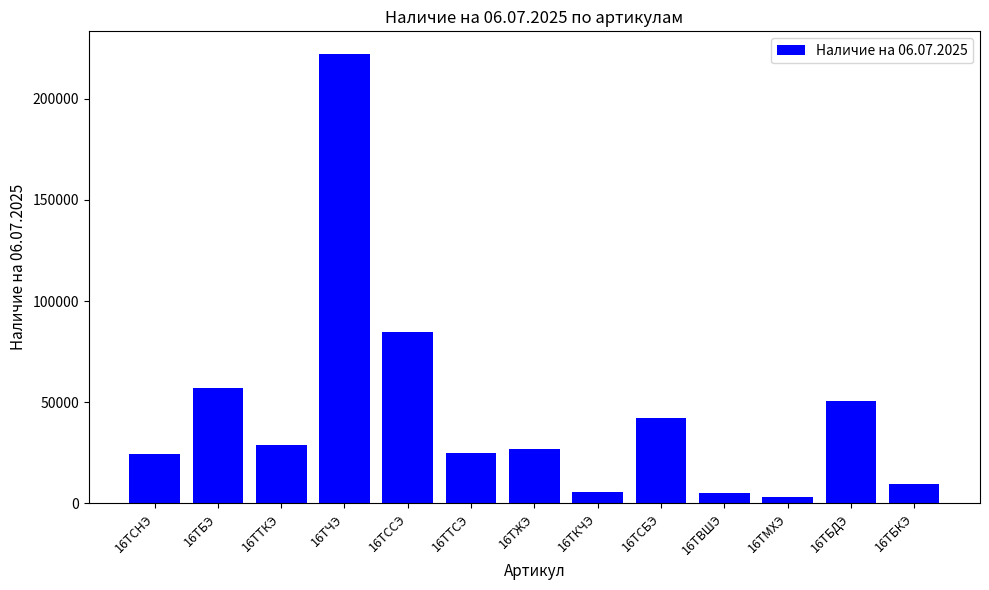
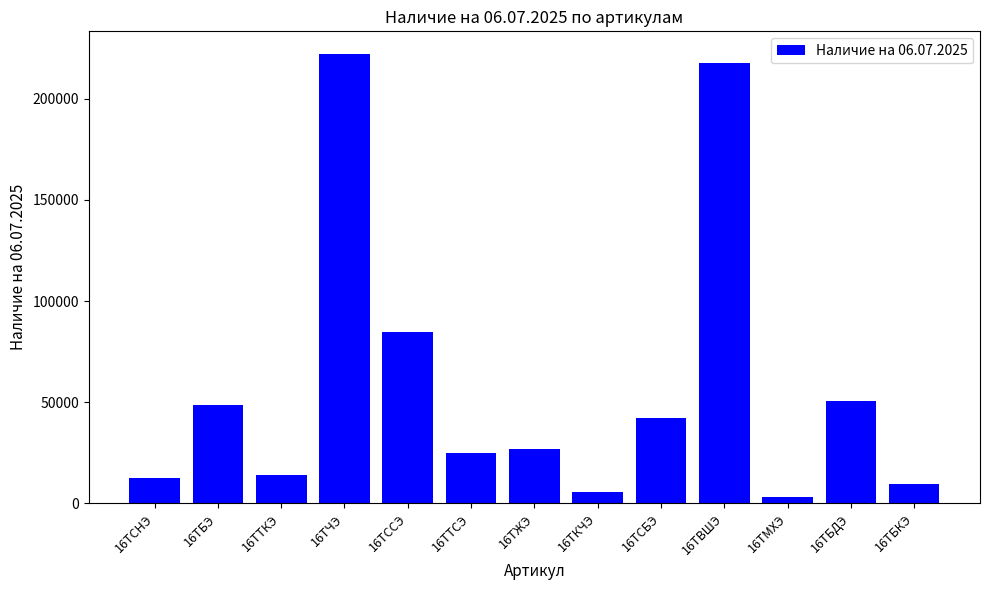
16ТСНЭ: 24000 -> 12000
16ТБЭ: 57000 -> 49000
16ТТКЭ: 29000 -> 14000
16ТВШЭ: 5000 -> 218000
